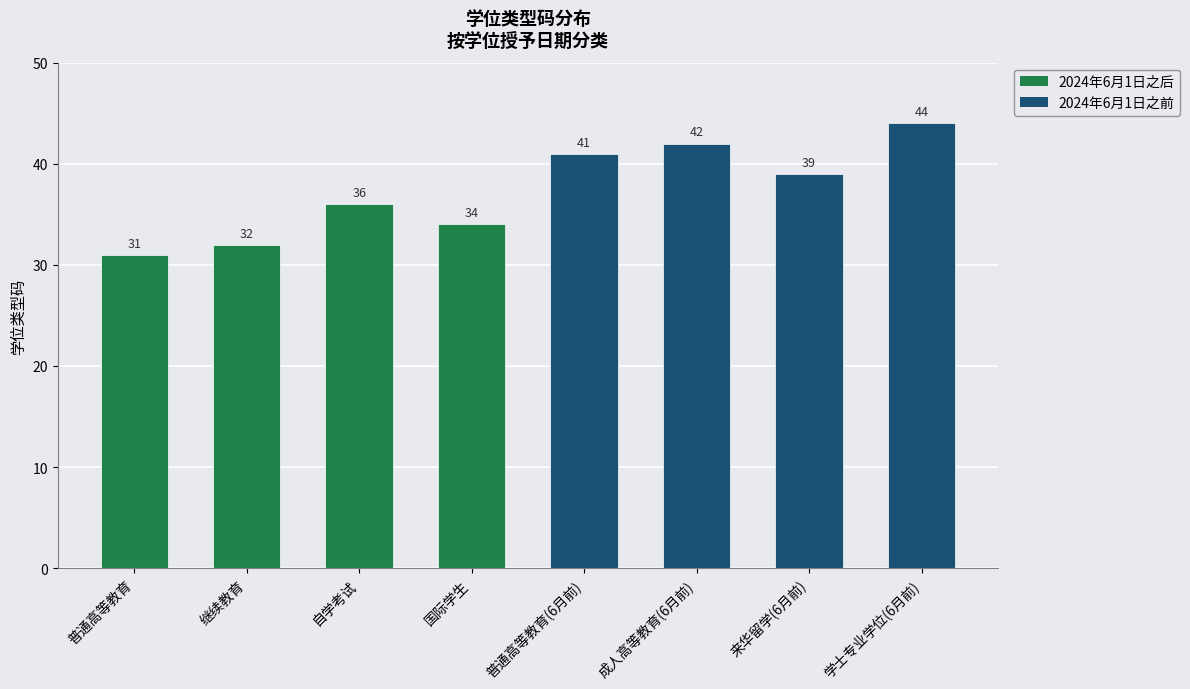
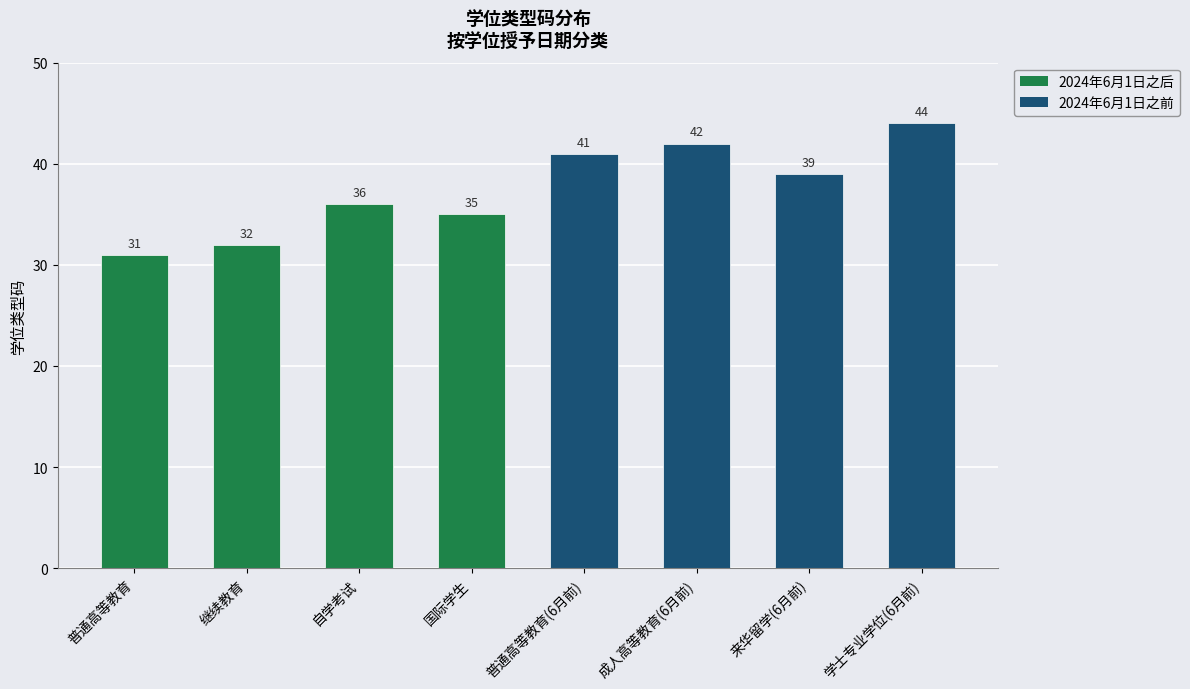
国际学生: 34 -> 35
